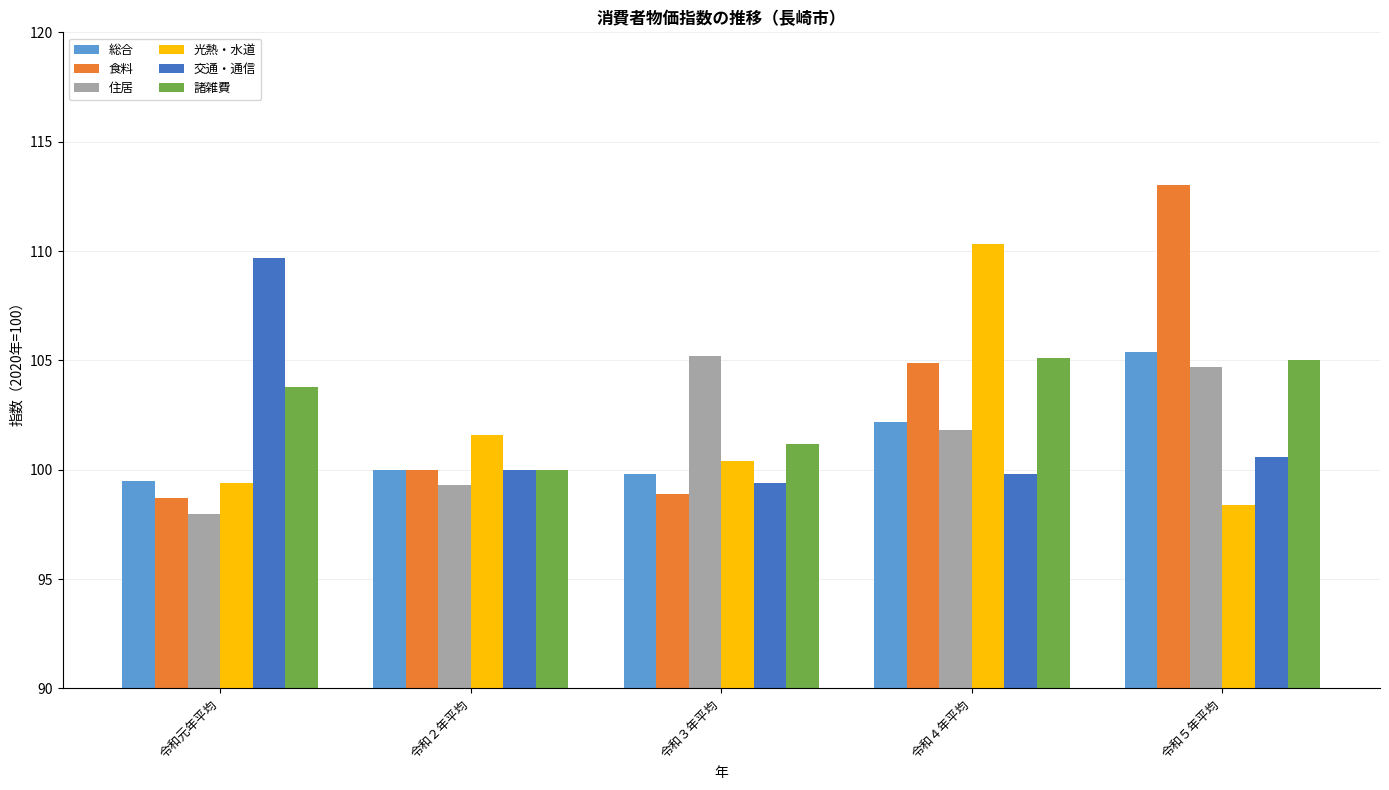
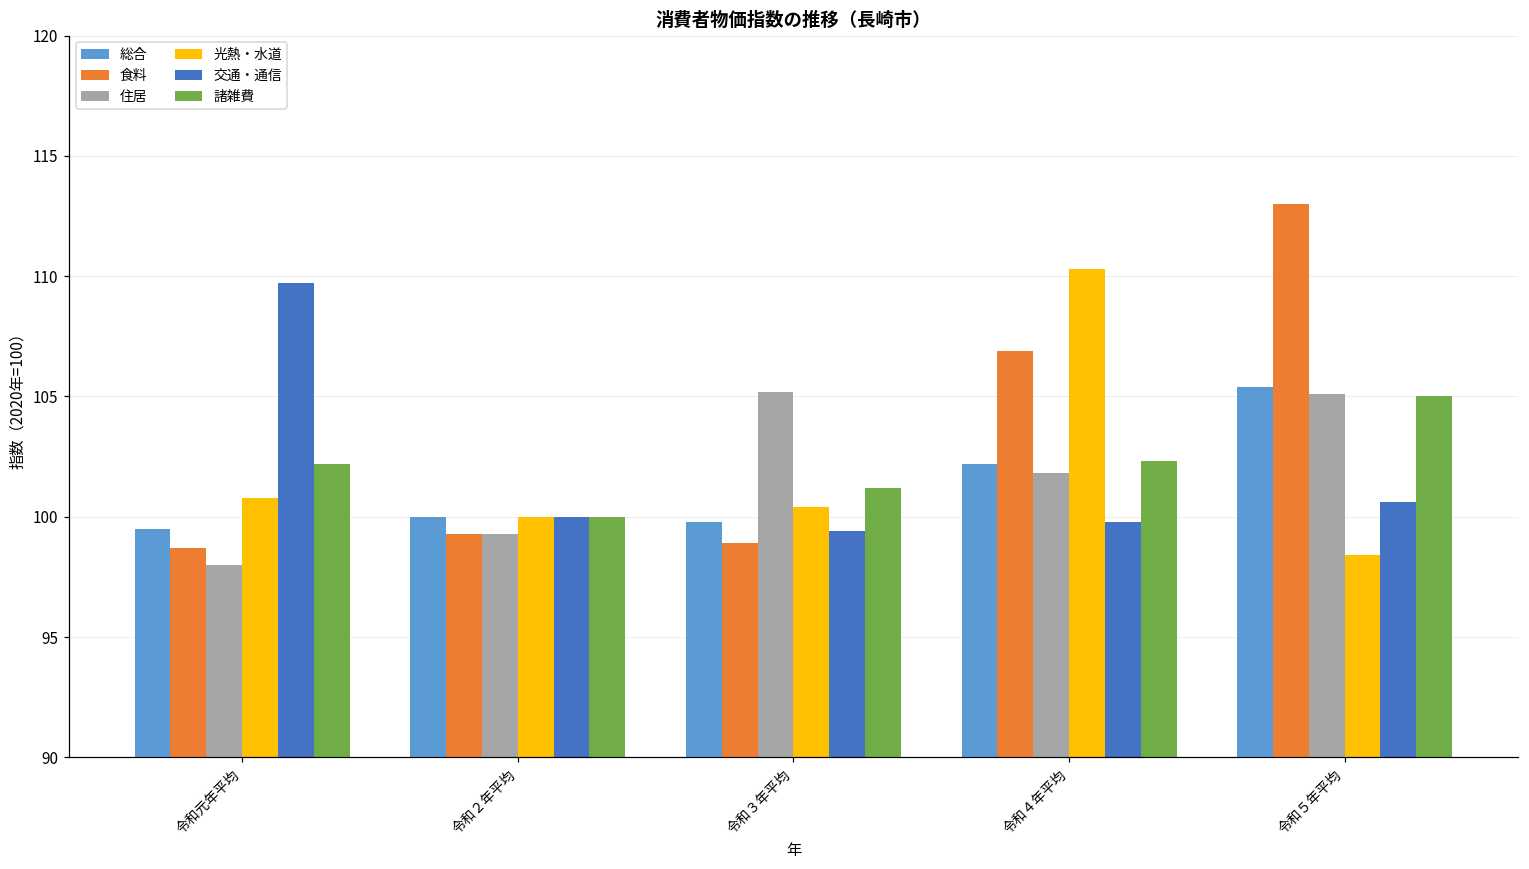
光熱・水道, 令和元年平均: 99.4 -> 100.8
諸雑費, 令和元年平均: 103.8 -> 102.2
食料, 令和２年平均: 100.0 -> 99.3
光熱・水道, 令和２年平均: 101.6 -> 100.0
食料, 令和４年平均: 104.9 -> 106.9
諸雑費, 令和４年平均: 105.1 -> 102.3
住居, 令和５年平均: 104.7 -> 105.1
